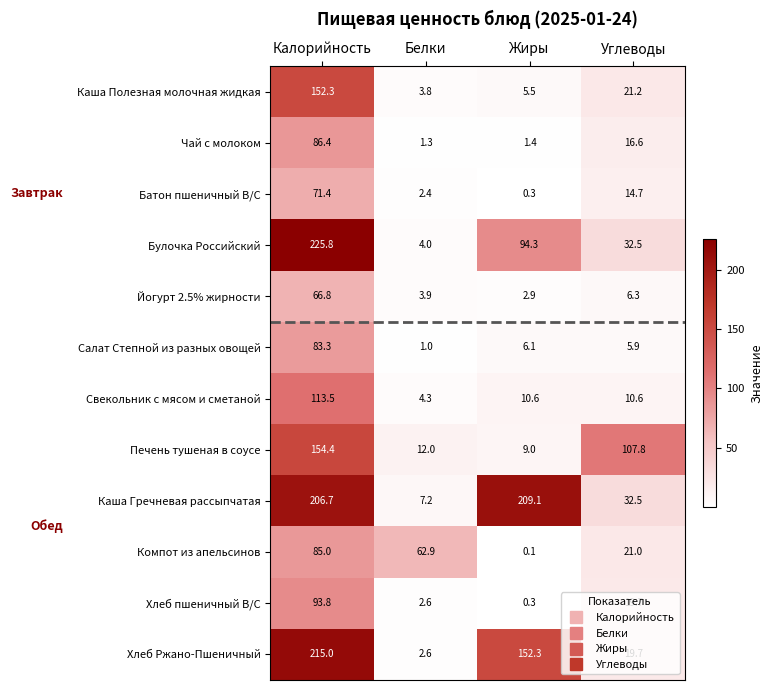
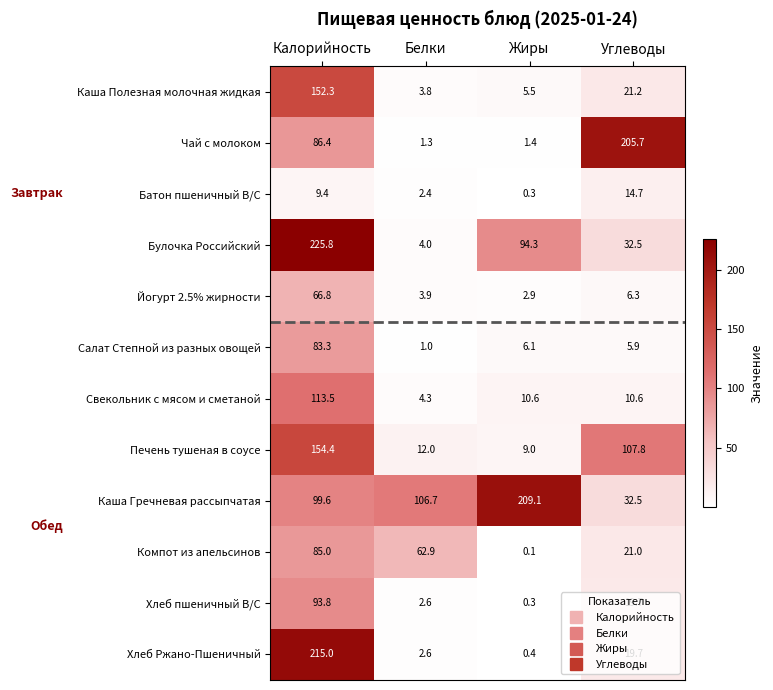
Чай с молоком, Углеводы: 16.6 -> 205.7
Батон пшеничный В/С, Калорийность: 71.4 -> 9.4
Каша Гречневая рассыпчатая, Калорийность: 206.7 -> 99.6
Каша Гречневая рассыпчатая, Белки: 7.2 -> 106.7
Хлеб Ржано-Пшеничный, Жиры: 152.3 -> 0.4
